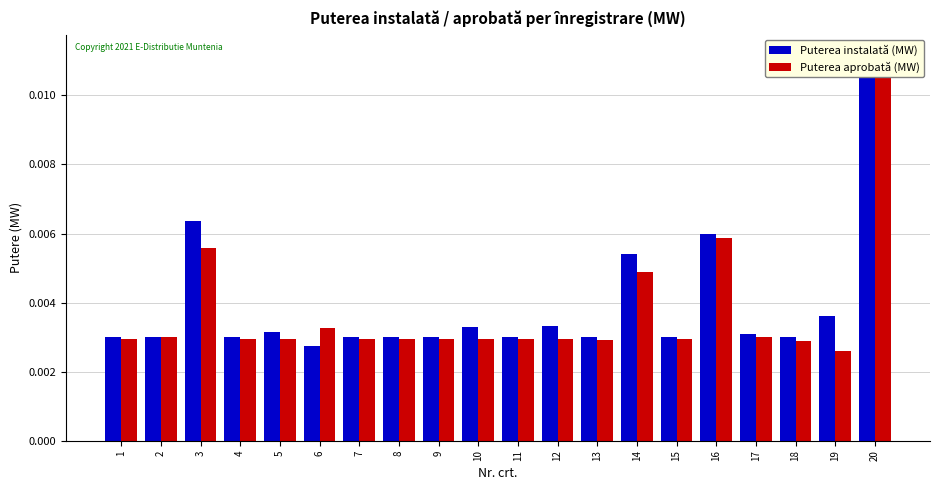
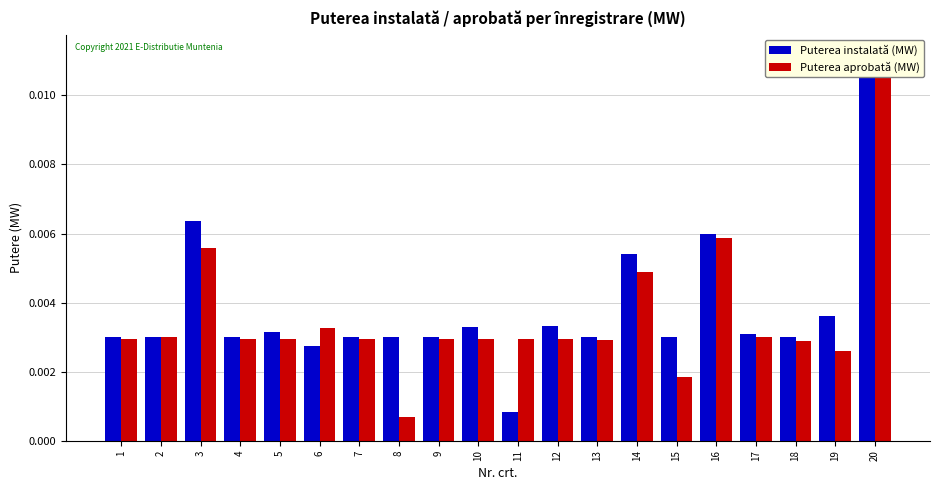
Puterea aprobată (MW), 8: 0.0029 -> 0.0007
Puterea instalată (MW), 11: 0.0030 -> 0.0008
Puterea aprobată (MW), 15: 0.0029 -> 0.0018
